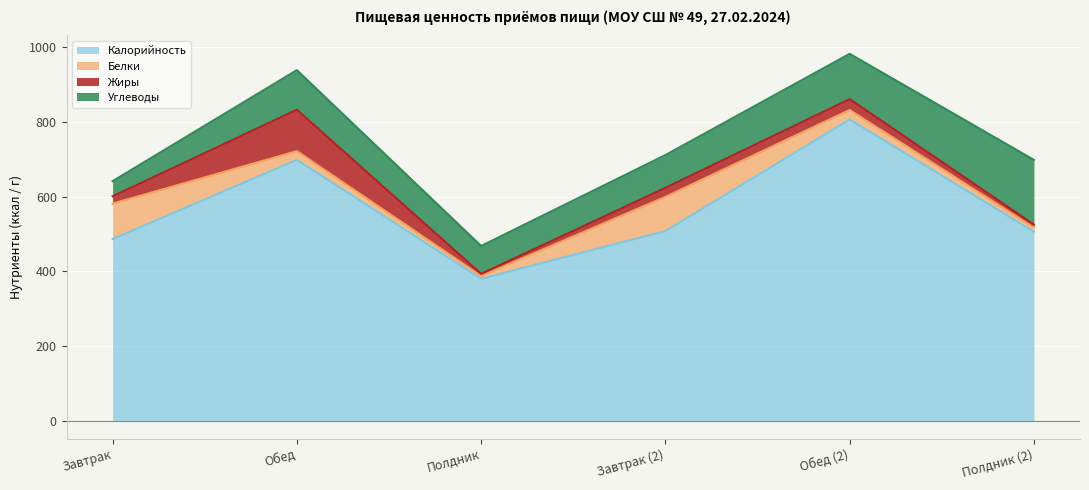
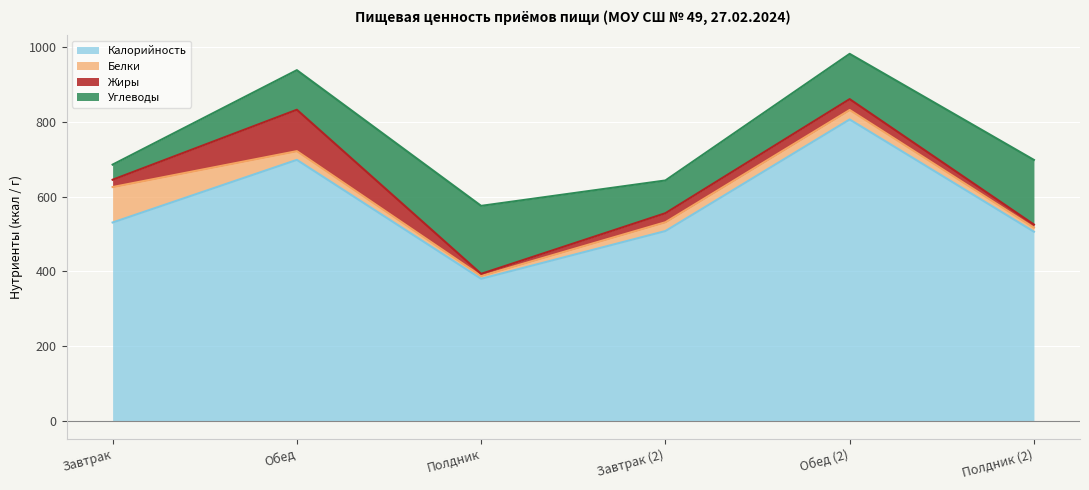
Калорийность, Завтрак: 490 -> 530
Углеводы, Полдник: 70 -> 180
Белки, Завтрак (2): 90 -> 20
